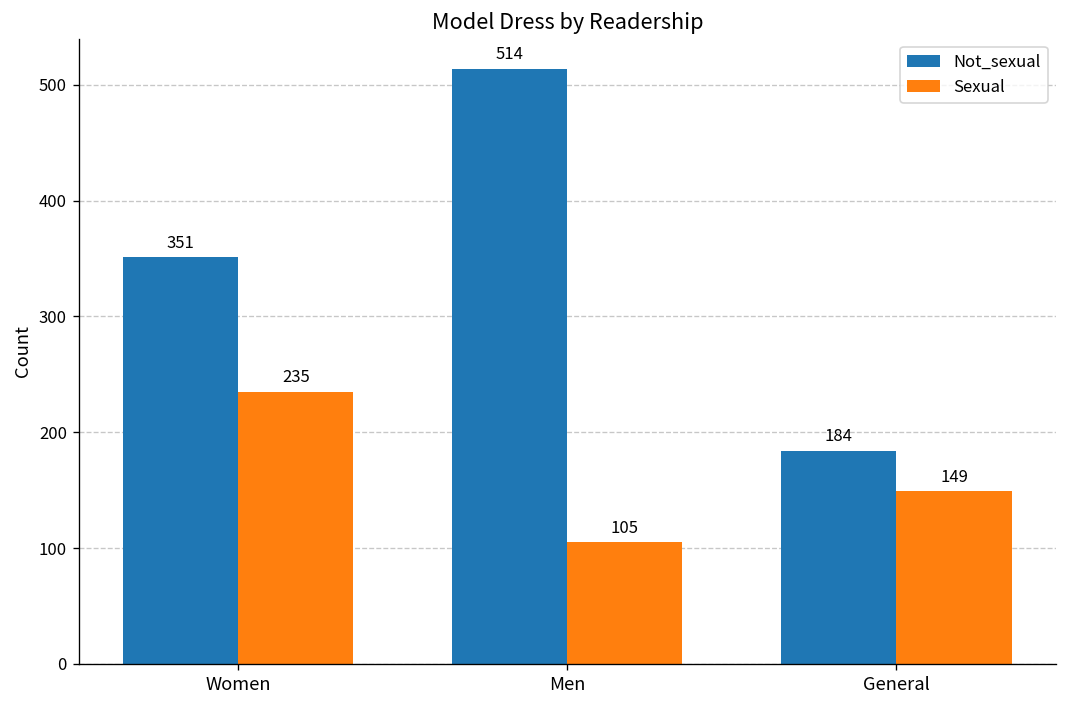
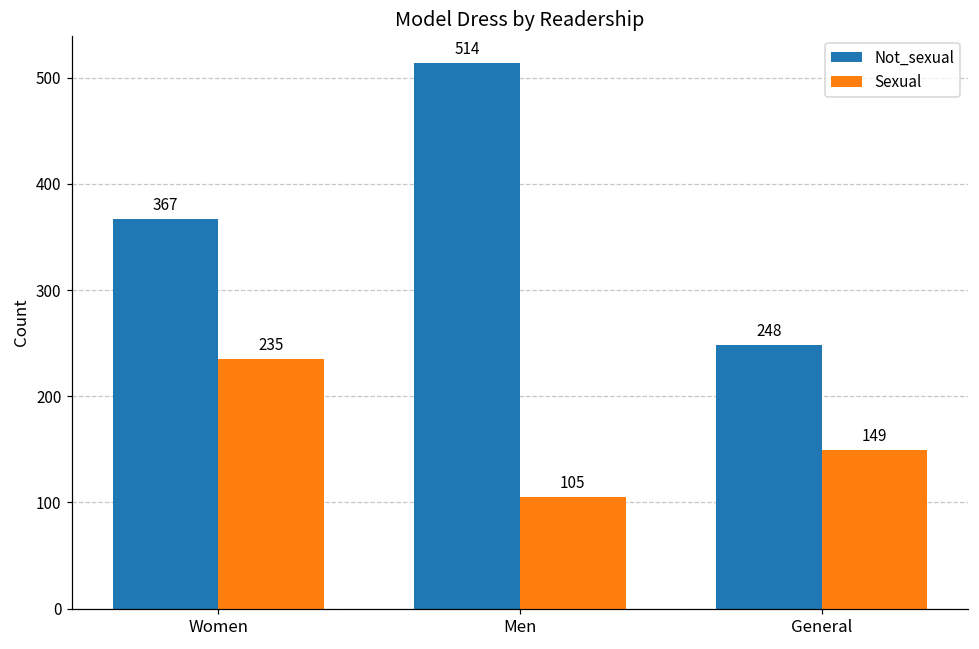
Not_sexual, Women: 351 -> 367
Not_sexual, General: 184 -> 248
